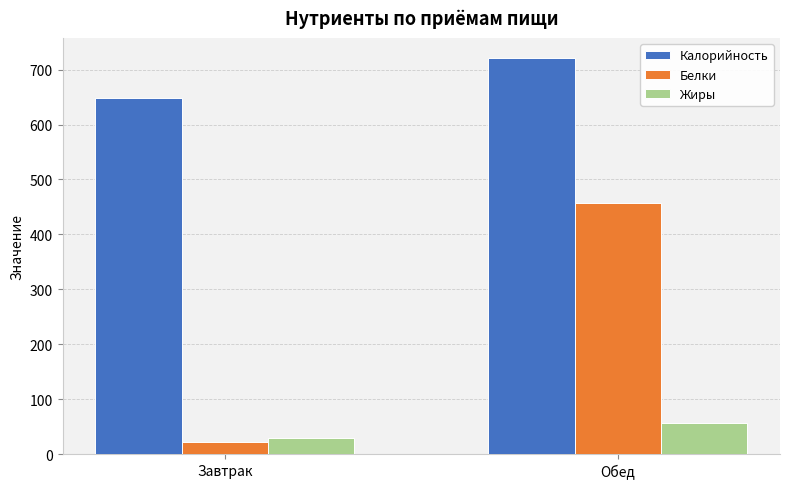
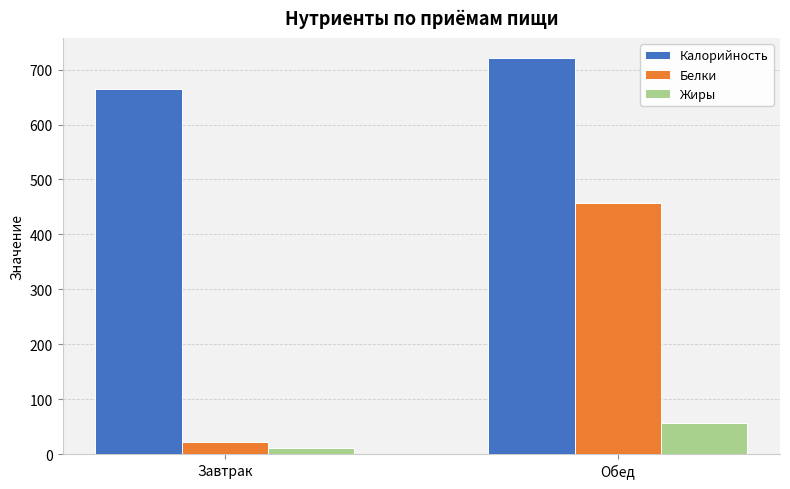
Калорийность, Завтрак: 650 -> 660
Жиры, Завтрак: 30 -> 10
